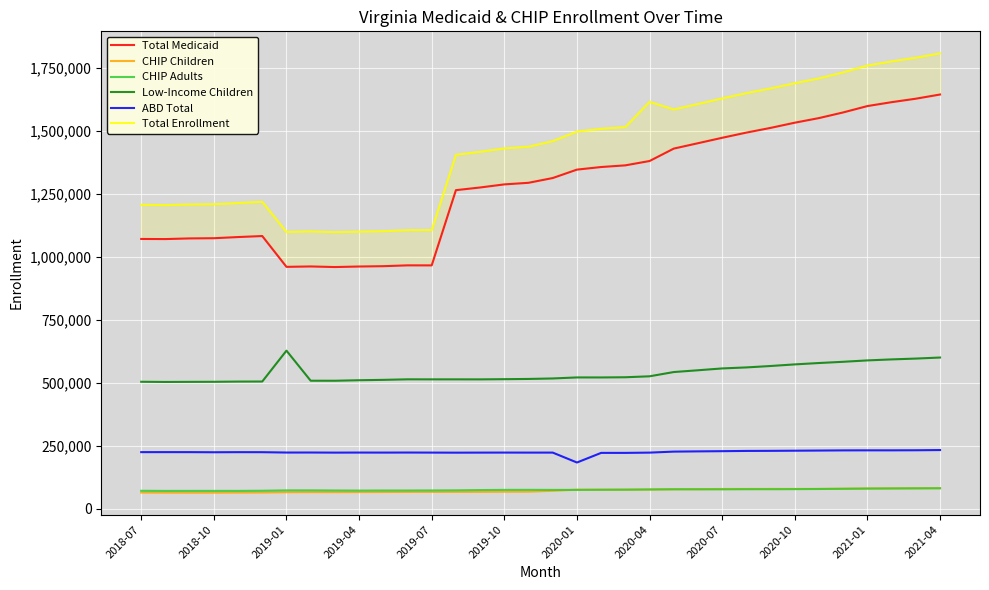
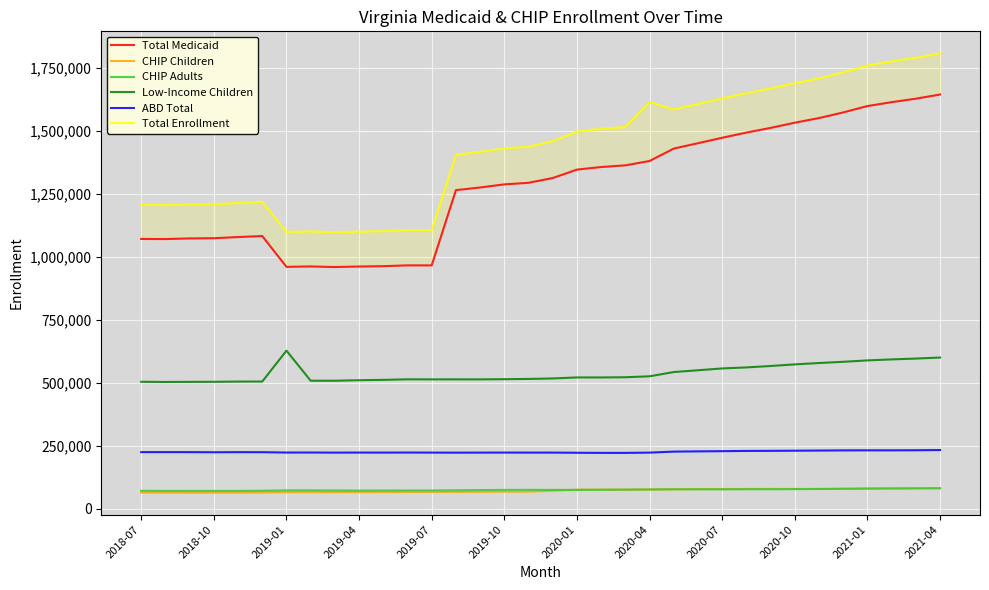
ABD Total, 2020-01: 180,000 -> 220,000
